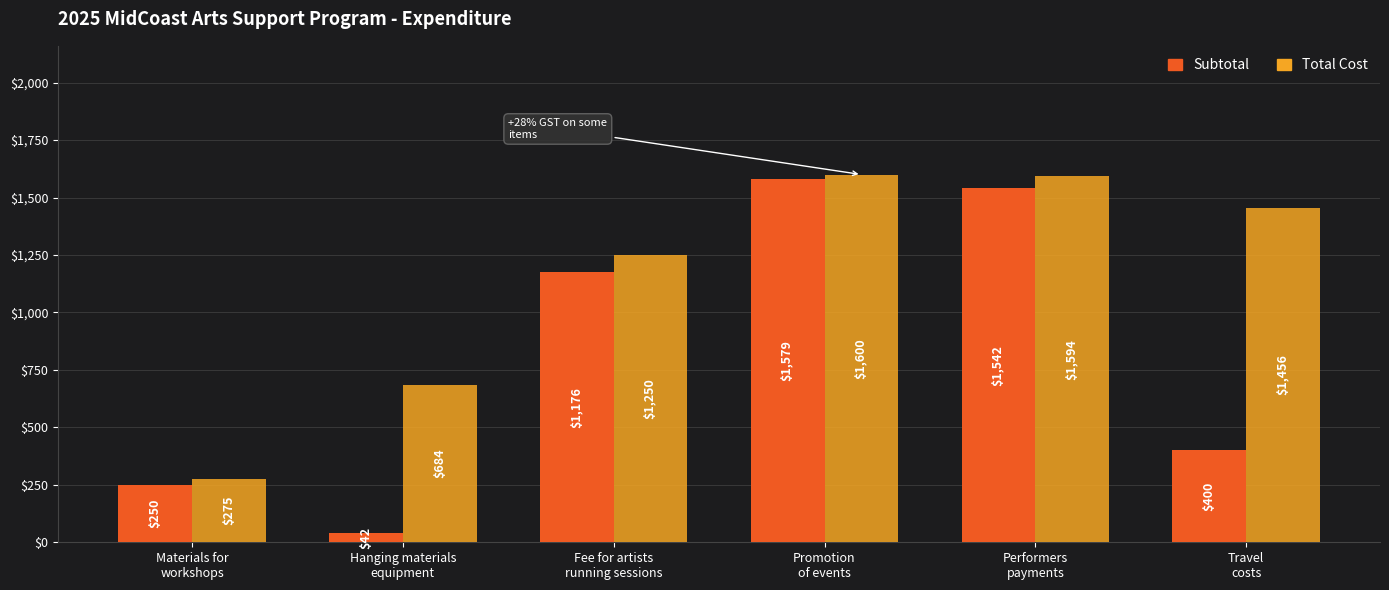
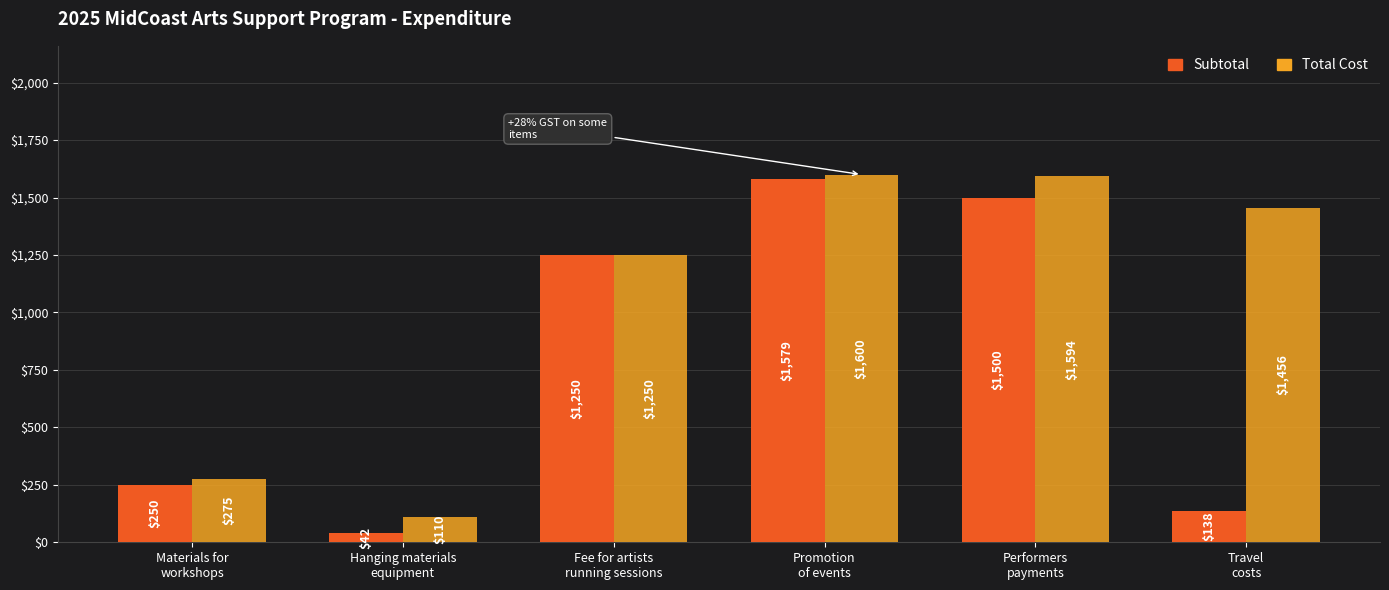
Total Cost, Hanging materials equipment: $684 -> $110
Subtotal, Fee for artists running sessions: $1,176 -> $1,250
Subtotal, Performers payments: $1,542 -> $1,500
Subtotal, Travel costs: $400 -> $138
